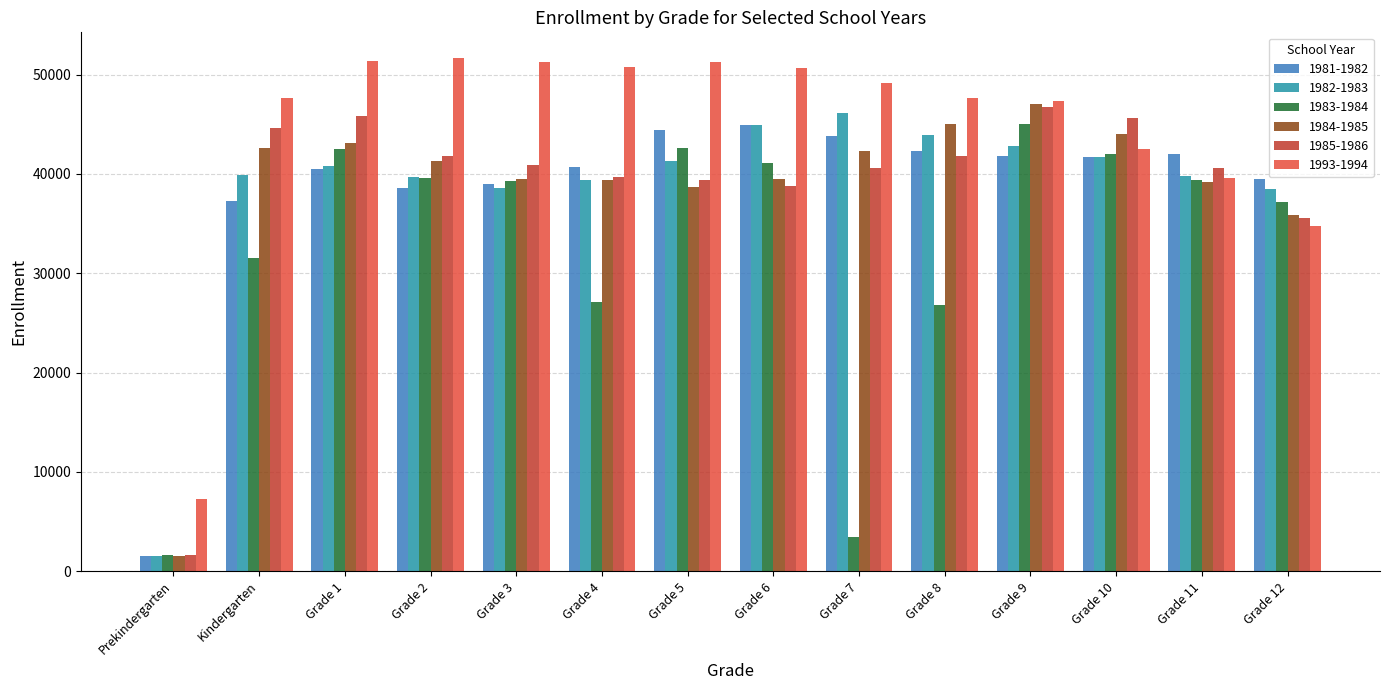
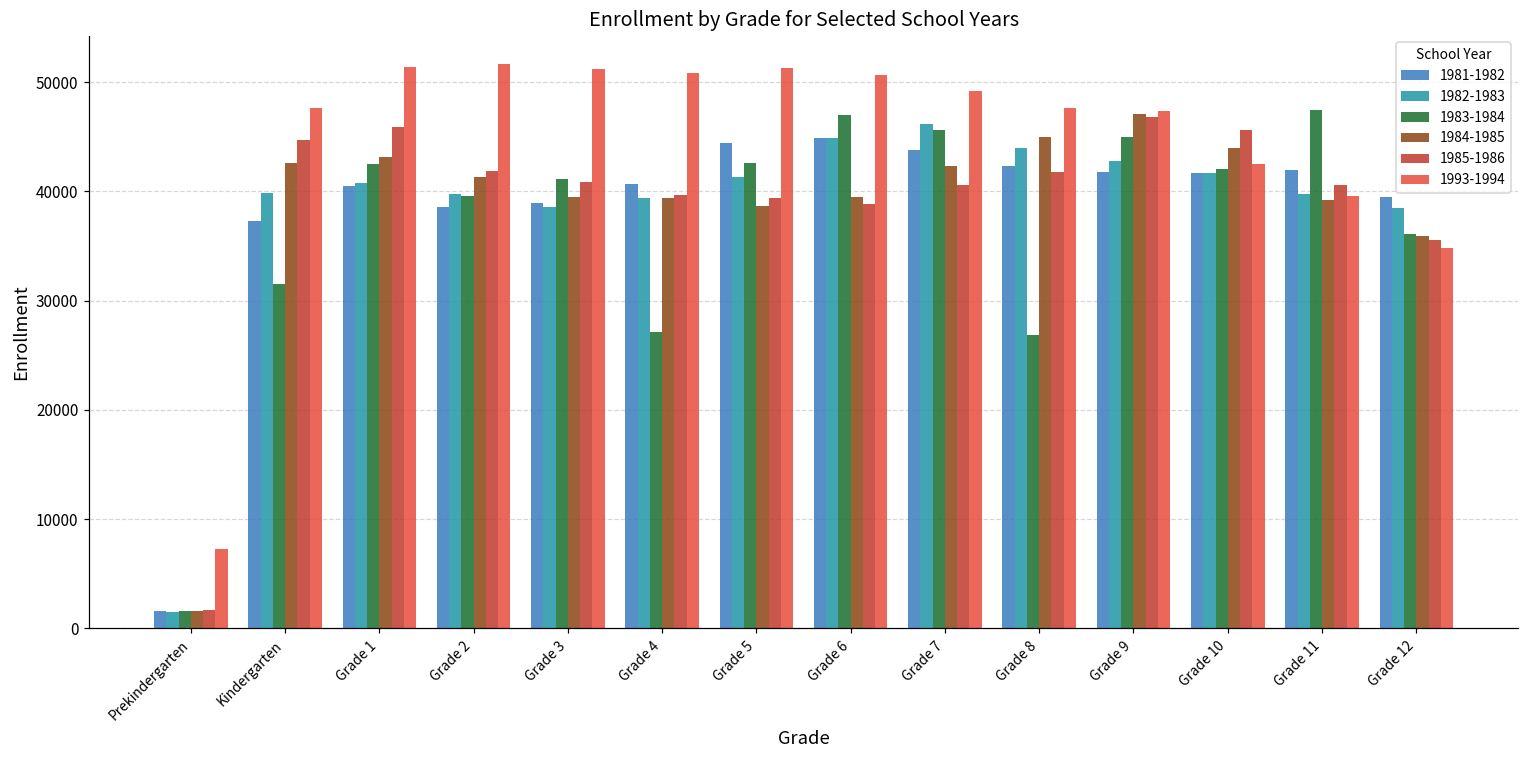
1983-1984, Grade 3: 39000 -> 41000
1983-1984, Grade 6: 41000 -> 47000
1983-1984, Grade 7: 3000 -> 46000
1983-1984, Grade 11: 39000 -> 47000
1983-1984, Grade 12: 37000 -> 36000
